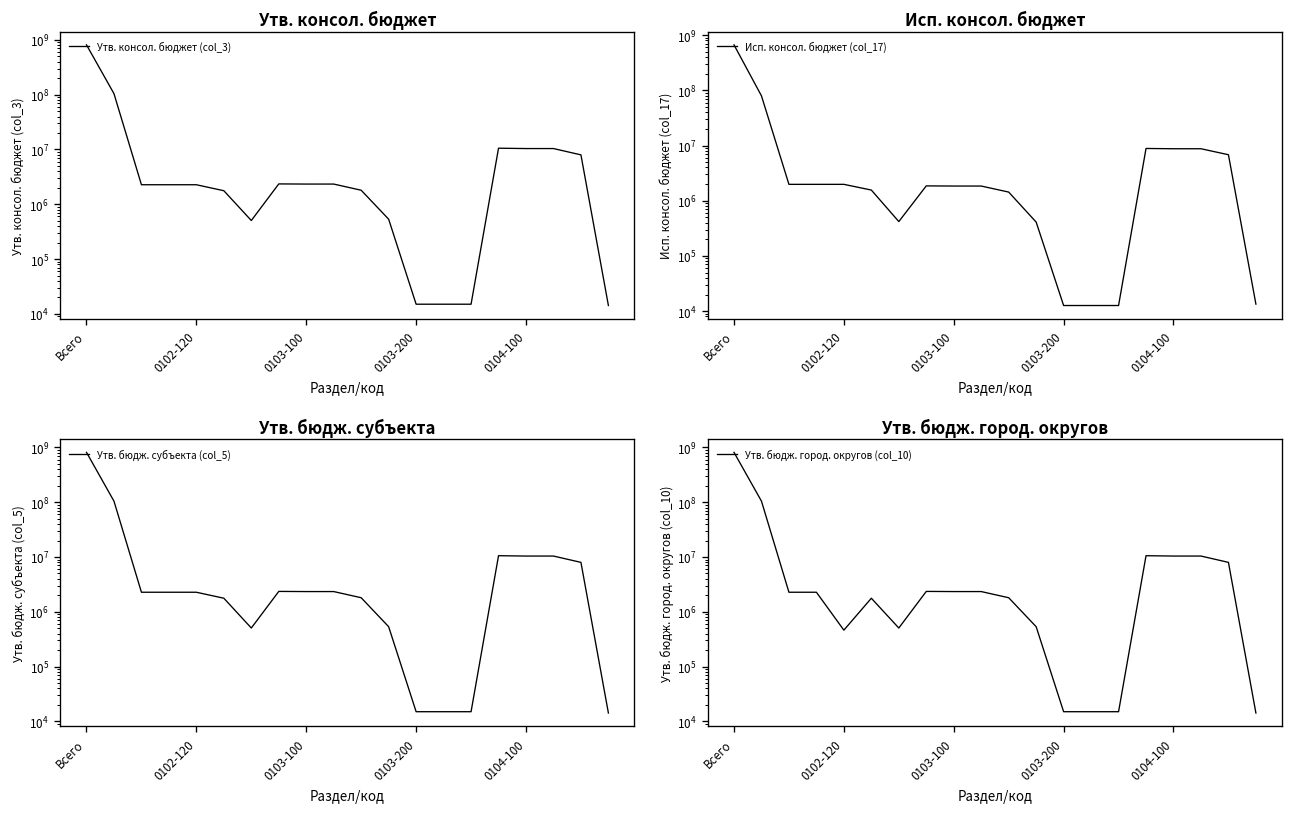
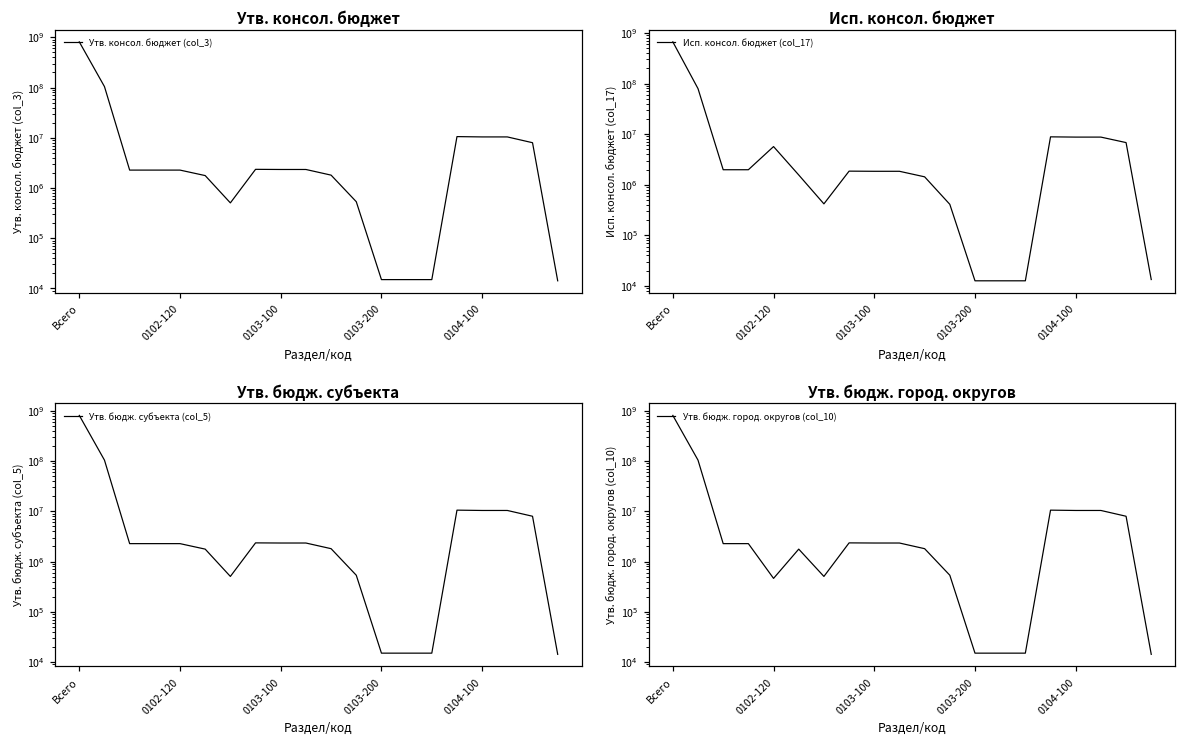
Исп. консол. бюджет, 0102-120: 2000000 -> 6000000
